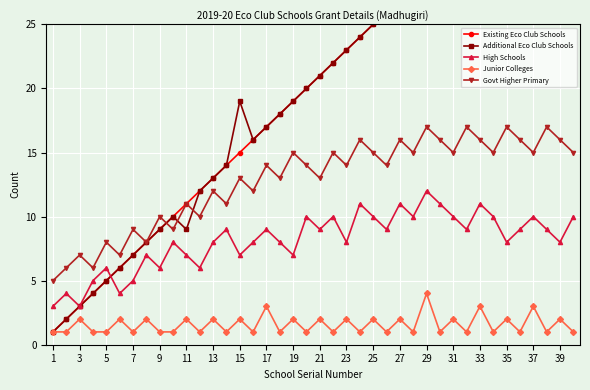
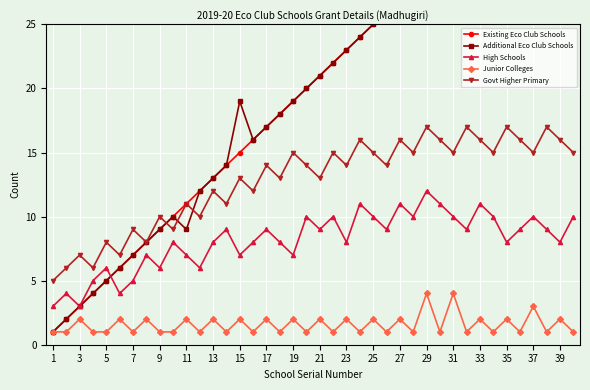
Junior Colleges, 17: 3 -> 2
Junior Colleges, 31: 2 -> 4
Junior Colleges, 33: 3 -> 2
